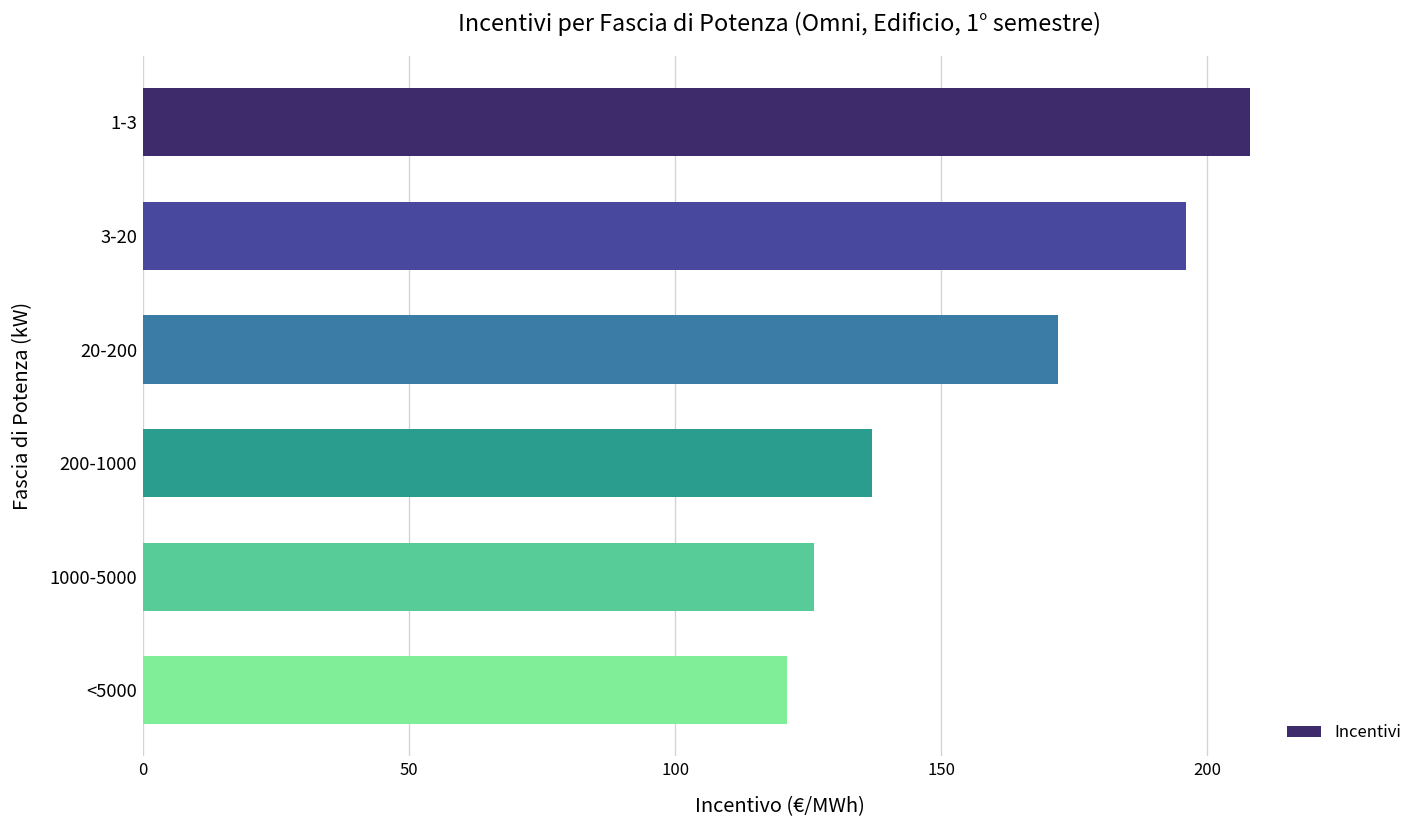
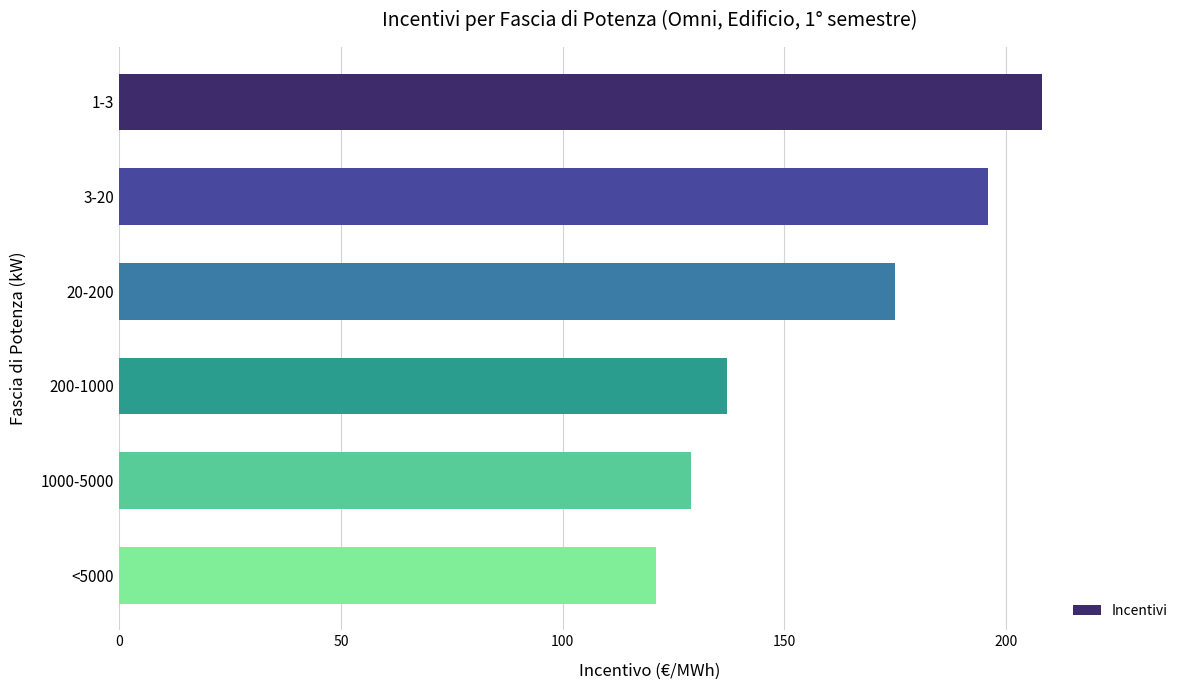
20-200: 172 -> 175
1000-5000: 126 -> 129
